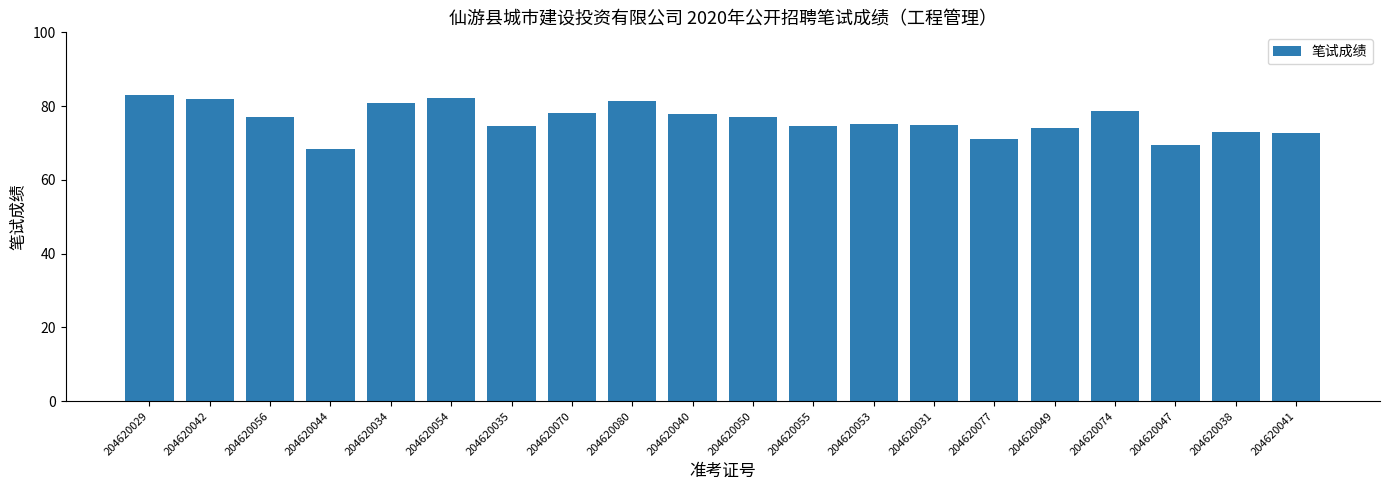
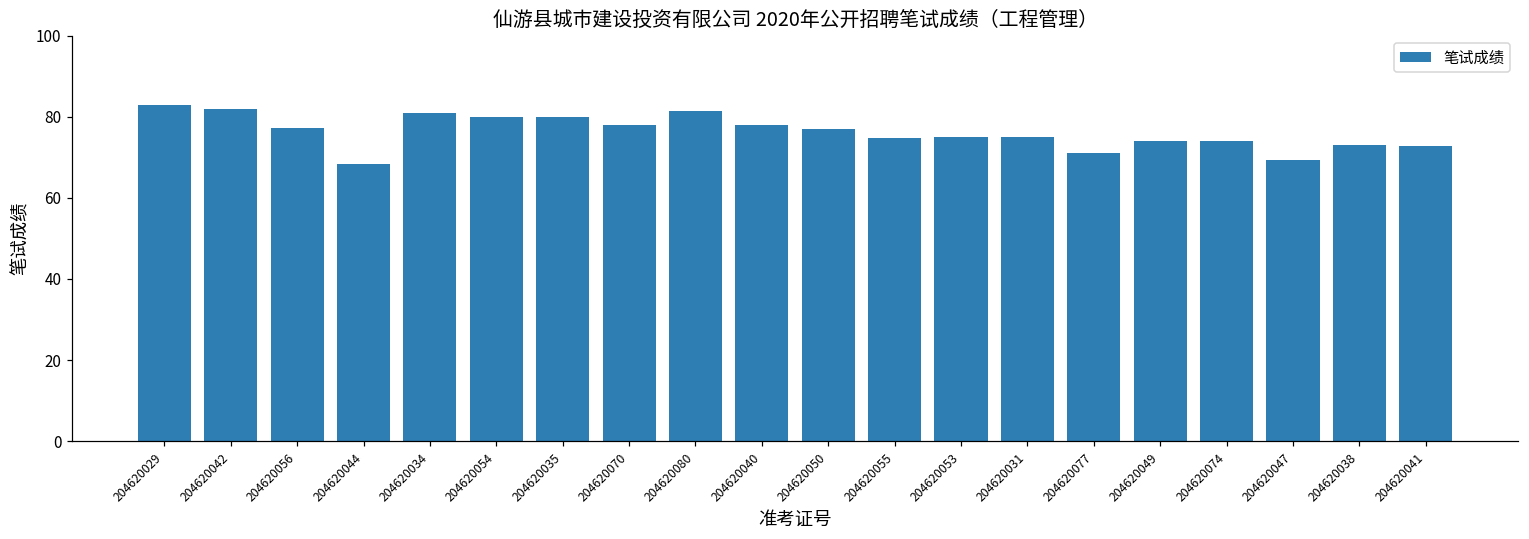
204620054: 82 -> 80
204620035: 75 -> 80
204620074: 79 -> 74
